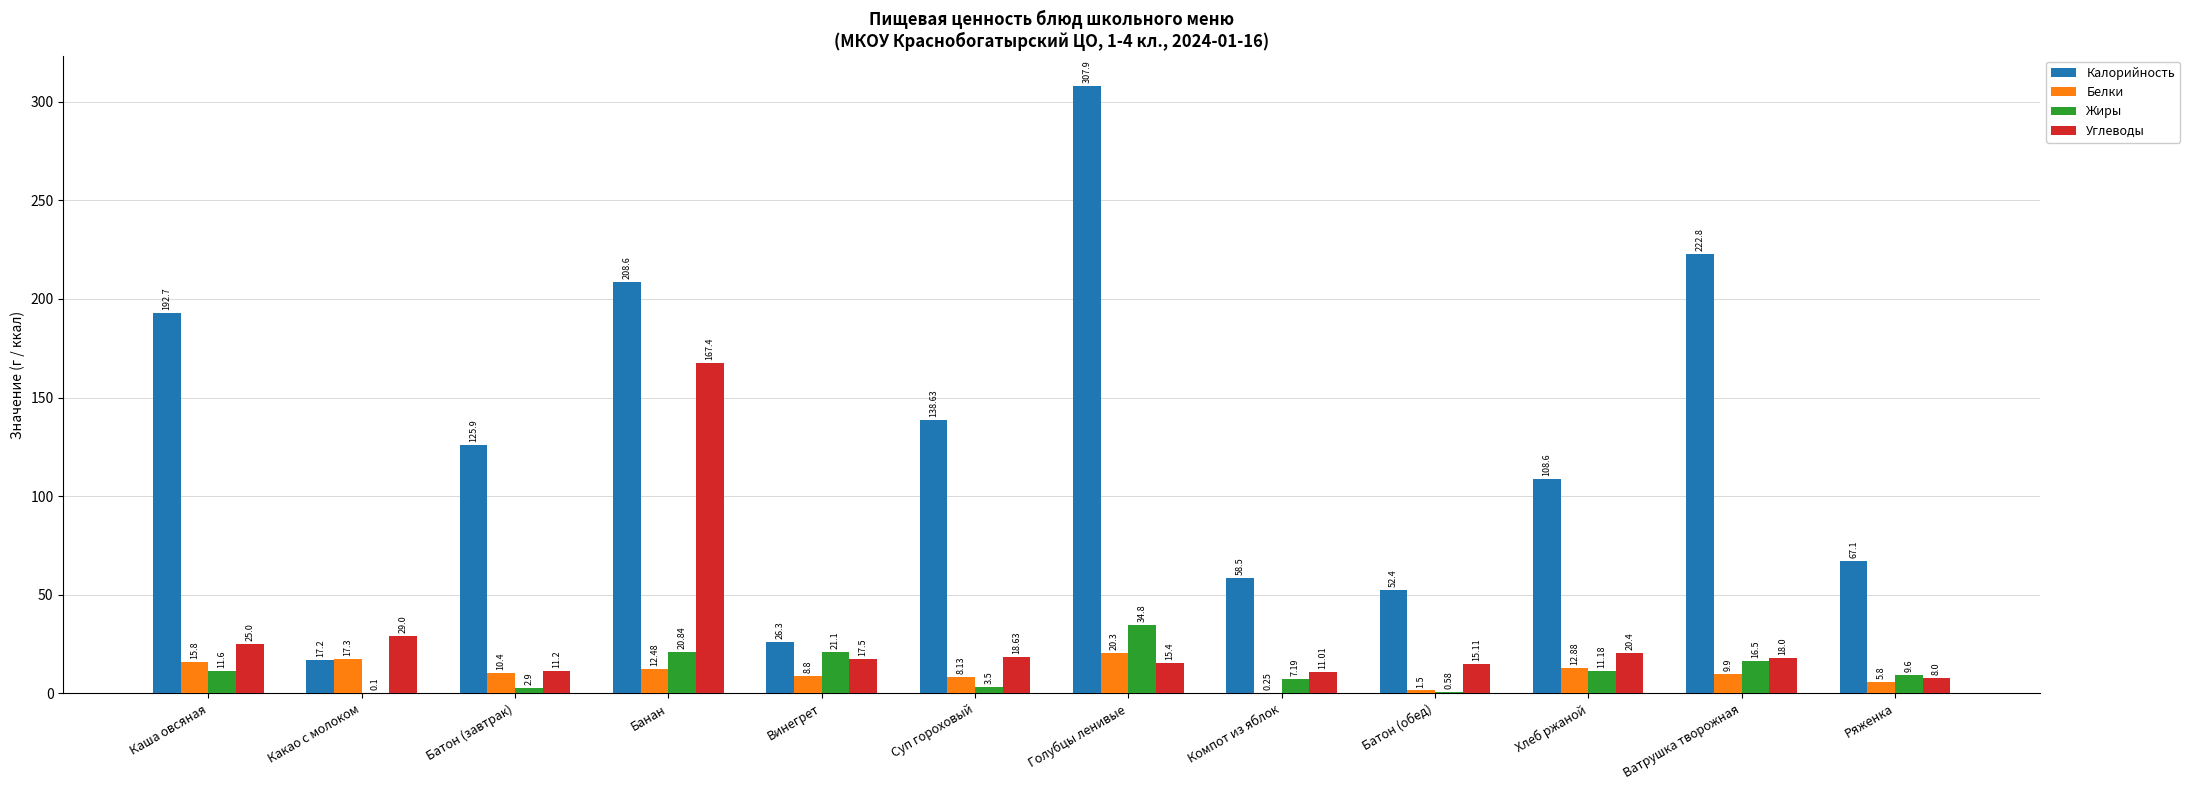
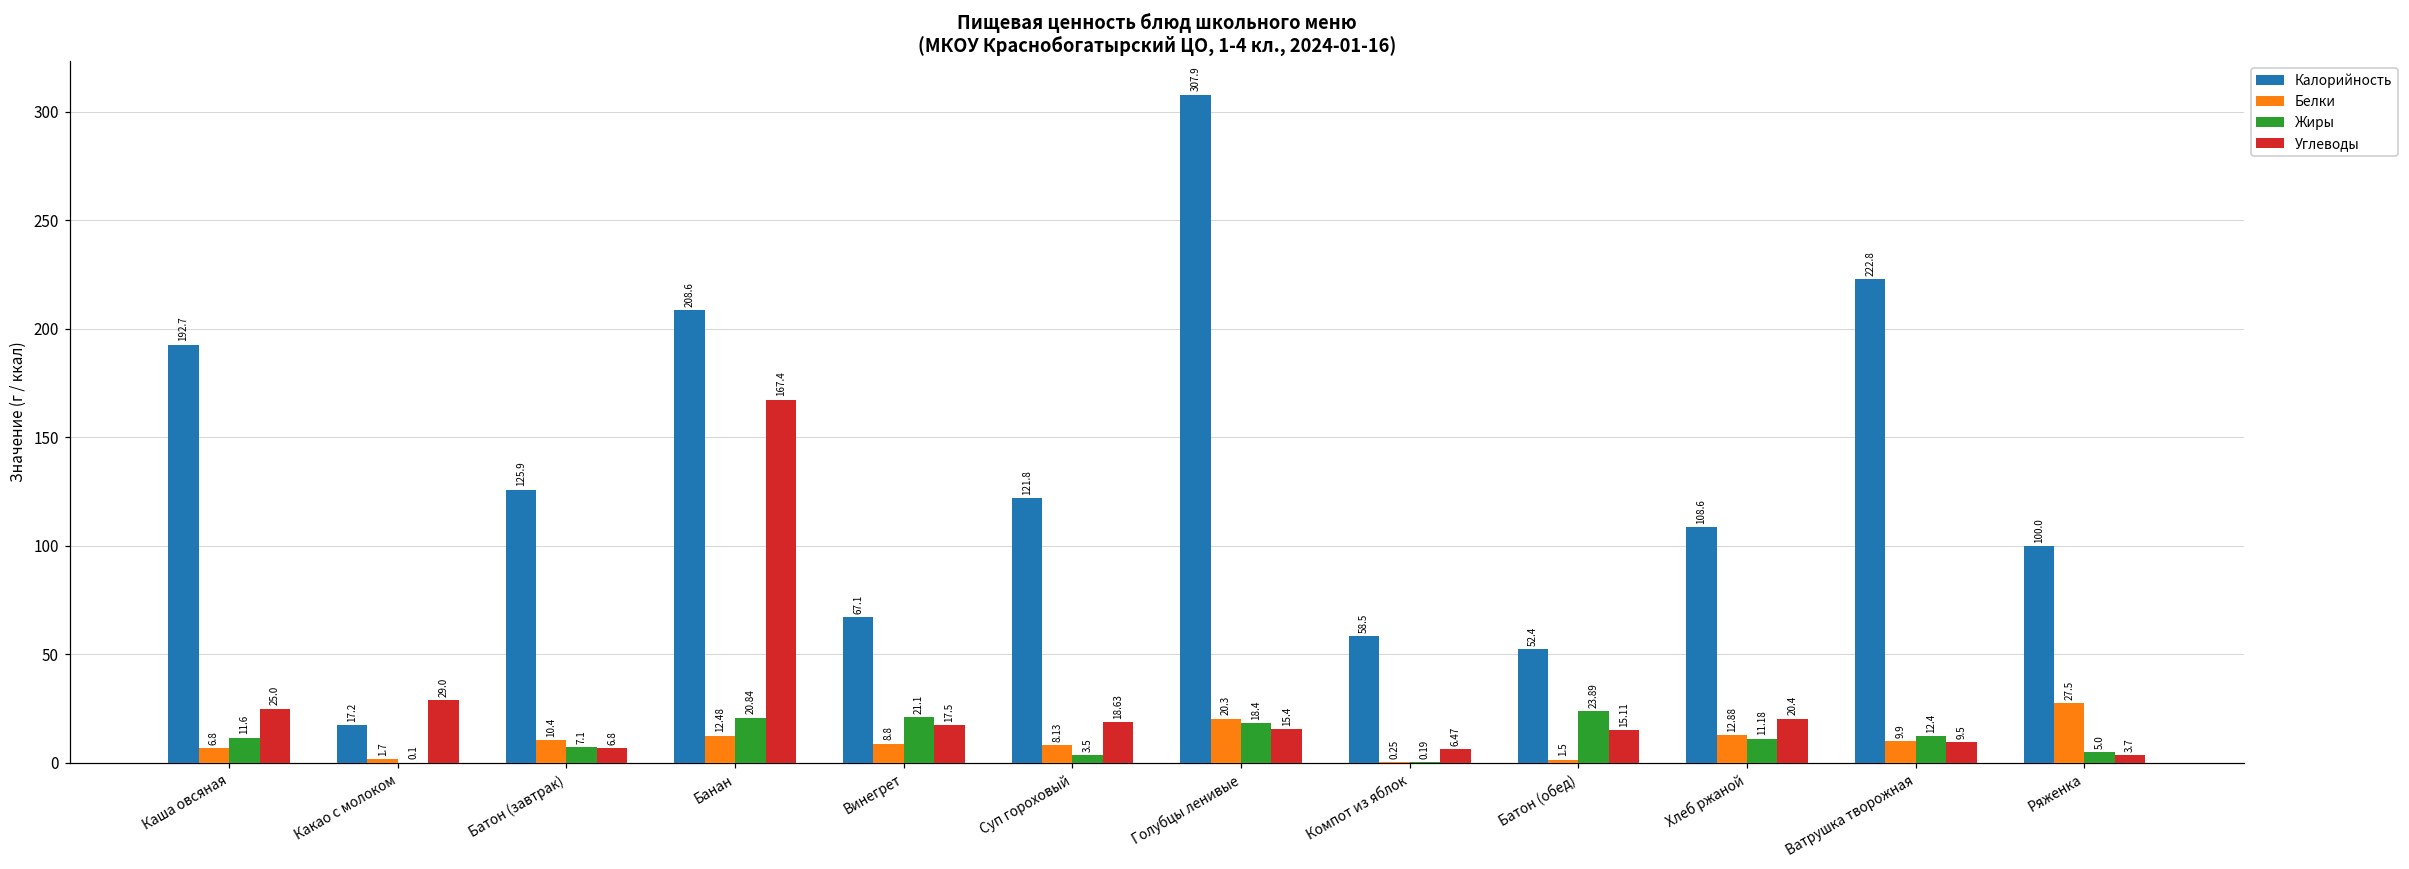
Белки, Каша овсяная: 15.8 -> 6.8
Белки, Какао с молоком: 17.3 -> 1.7
Жиры, Батон (завтрак): 2.9 -> 7.1
Углеводы, Батон (завтрак): 11.2 -> 6.8
Калорийность, Винегрет: 26.3 -> 67.1
Калорийность, Суп гороховый: 138.63 -> 121.8
Жиры, Голубцы ленивые: 34.8 -> 18.4
Жиры, Компот из яблок: 7.19 -> 0.19
Углеводы, Компот из яблок: 11.01 -> 6.47
Жиры, Батон (обед): 0.58 -> 23.89
Жиры, Ватрушка творожная: 16.5 -> 12.4
Углеводы, Ватрушка творожная: 18.0 -> 9.5
Калорийность, Ряженка: 67.1 -> 100.0
Белки, Ряженка: 5.8 -> 27.5
Жиры, Ряженка: 9.6 -> 5.0
Углеводы, Ряженка: 8.0 -> 3.7
